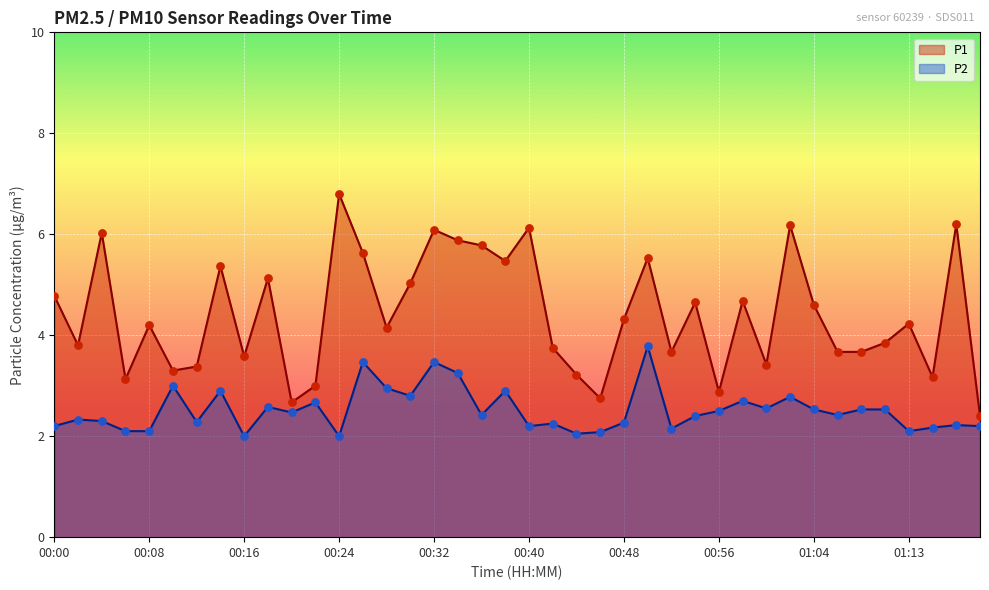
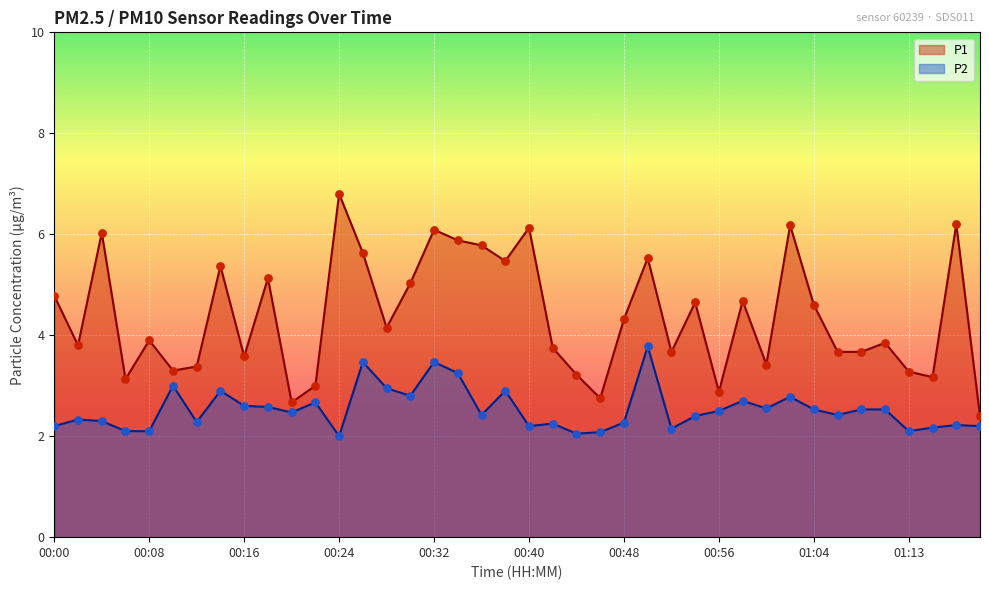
P1, 00:08: 4.2 -> 3.9
P2, 00:16: 2.0 -> 2.6
P1, 01:13: 4.2 -> 3.3
